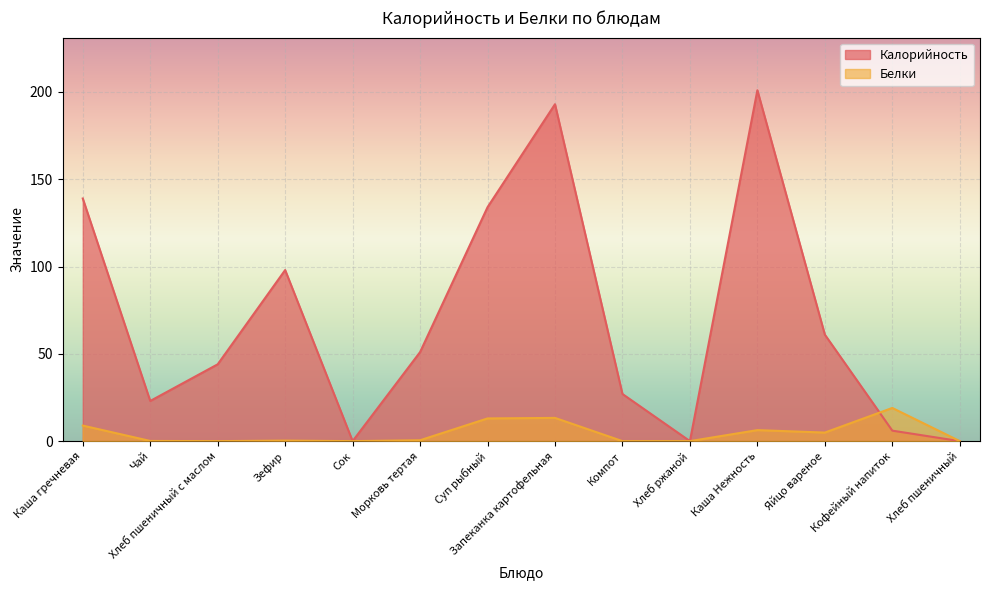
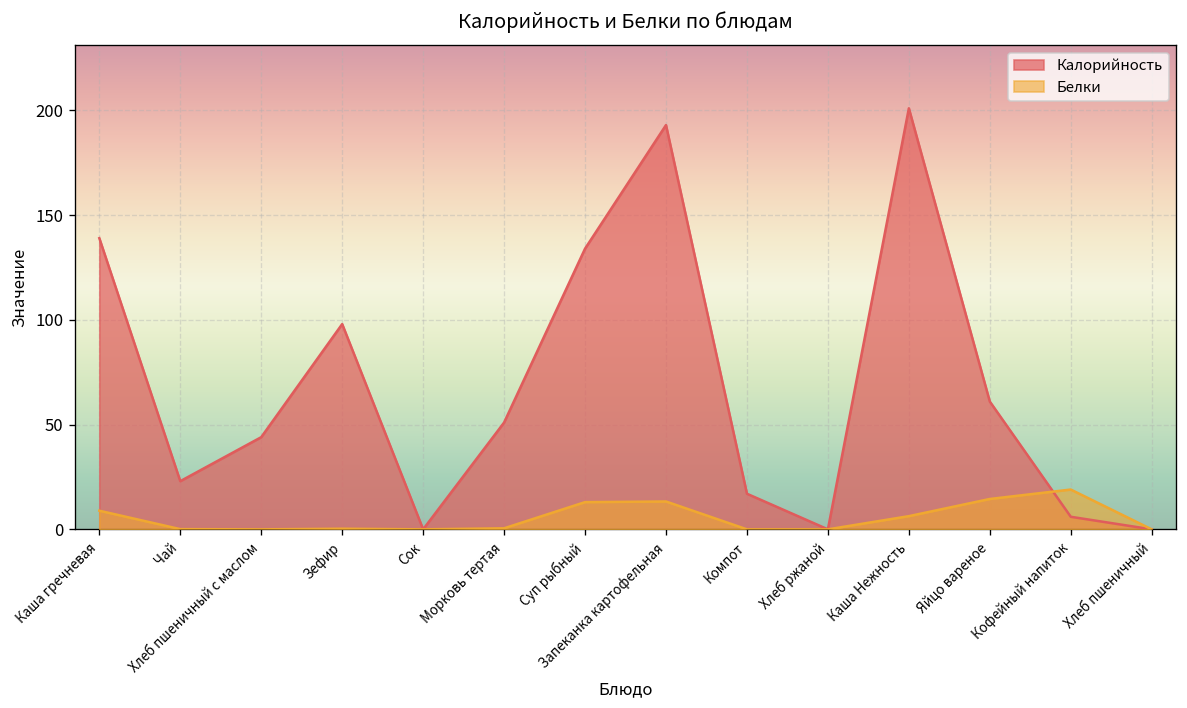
Калорийность, Компот: 27 -> 17
Белки, Яйцо вареное: 5 -> 15
